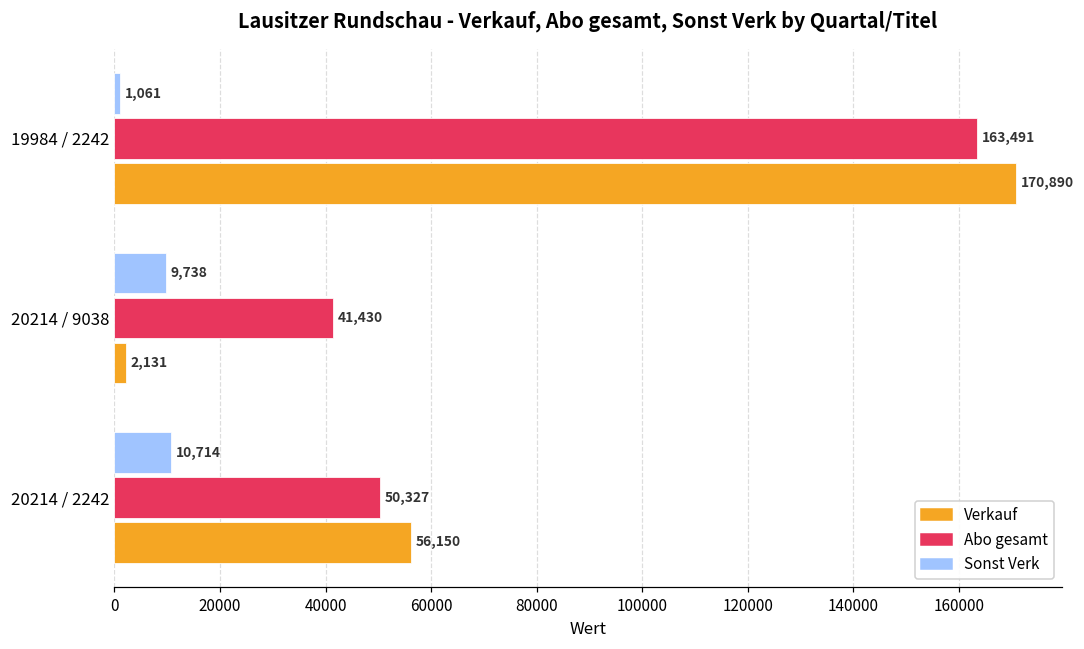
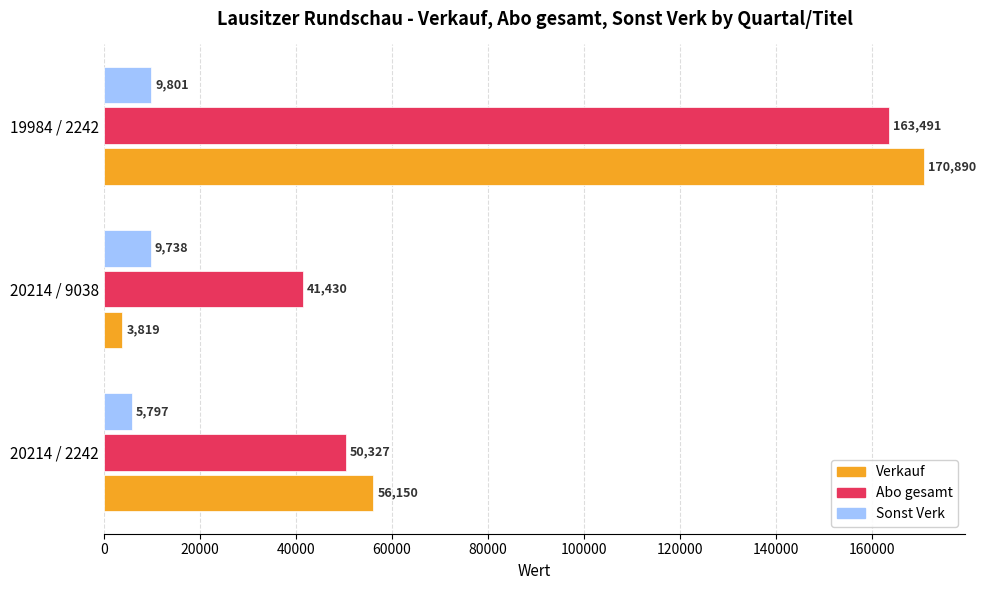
Sonst Verk, 19984 / 2242: 1,061 -> 9,801
Verkauf, 20214 / 9038: 2,131 -> 3,819
Sonst Verk, 20214 / 2242: 10,714 -> 5,797
